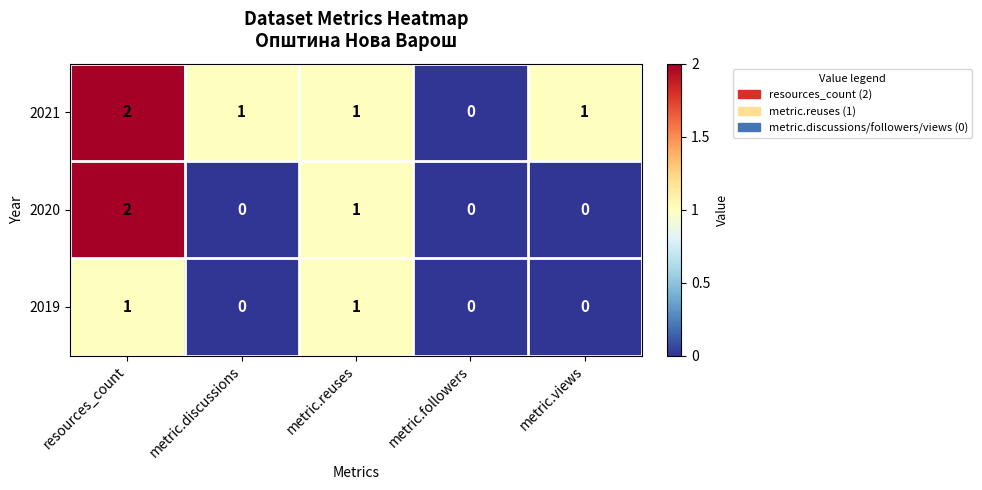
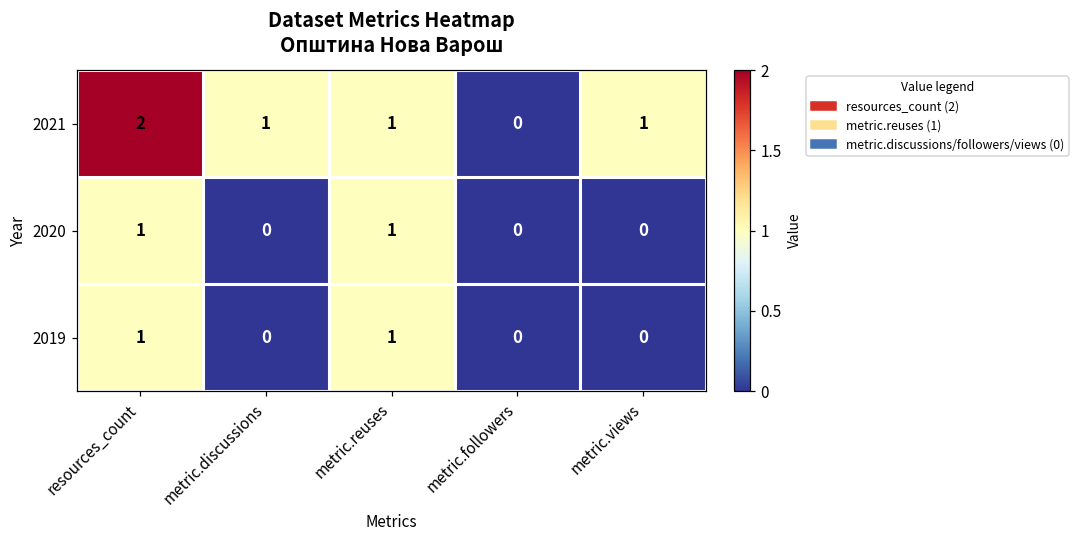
2020, resources_count: 2 -> 1
